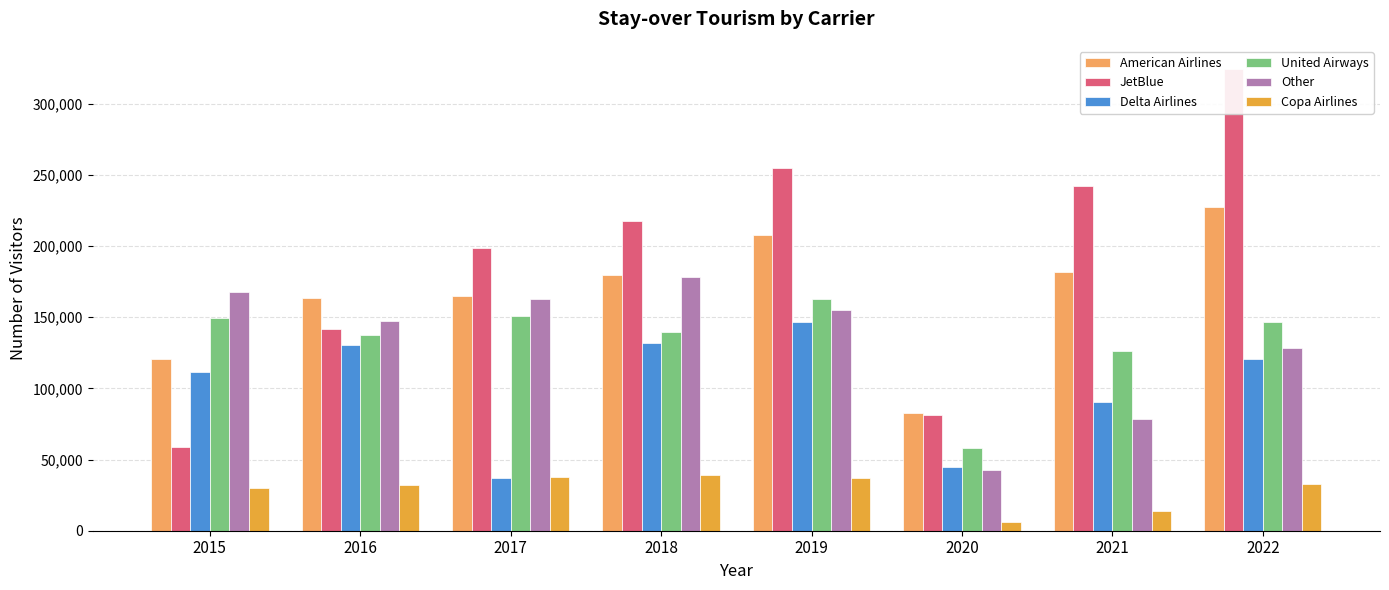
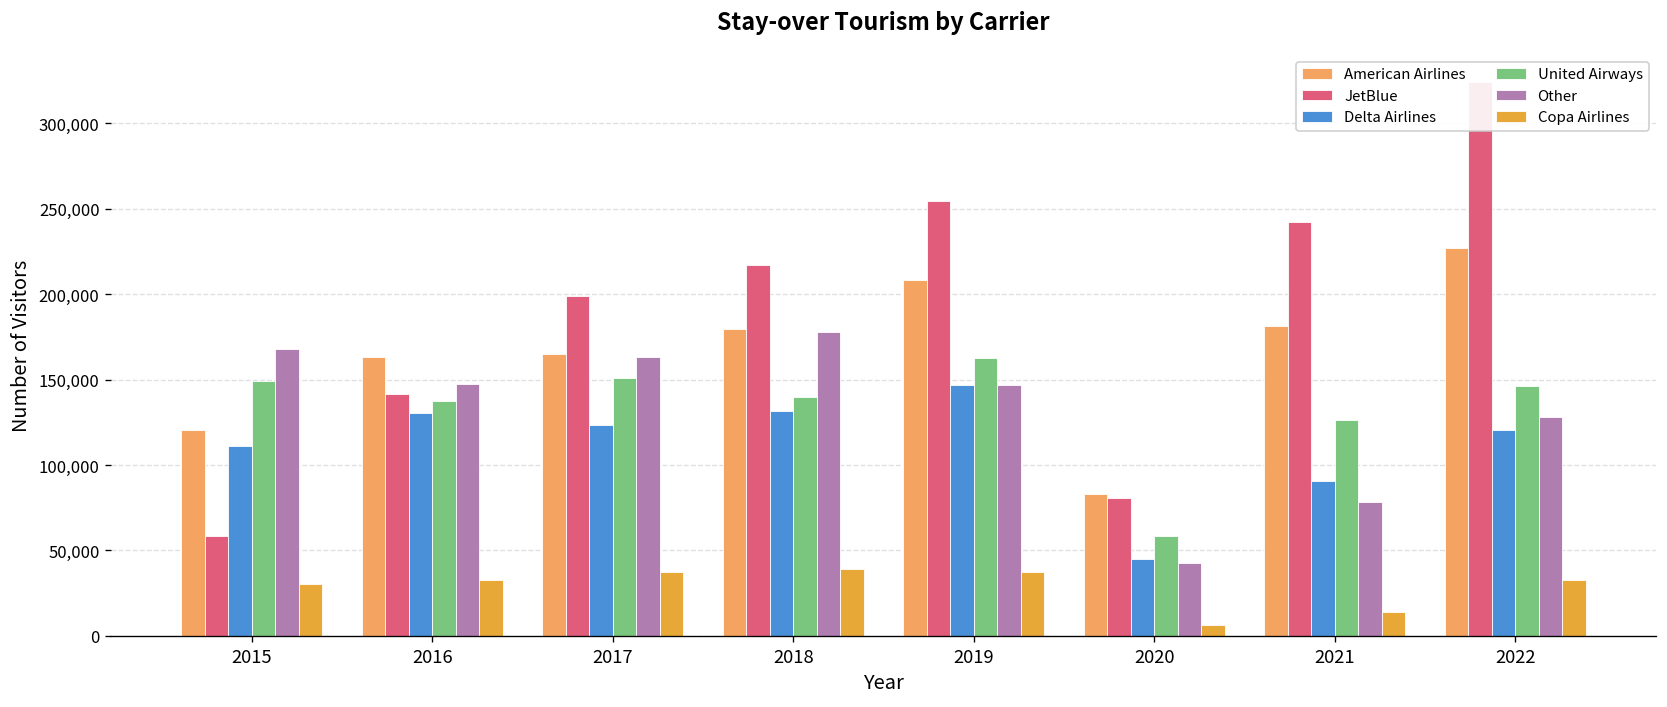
Delta Airlines, 2017: 37,000 -> 123,000
Other, 2019: 155,000 -> 147,000
